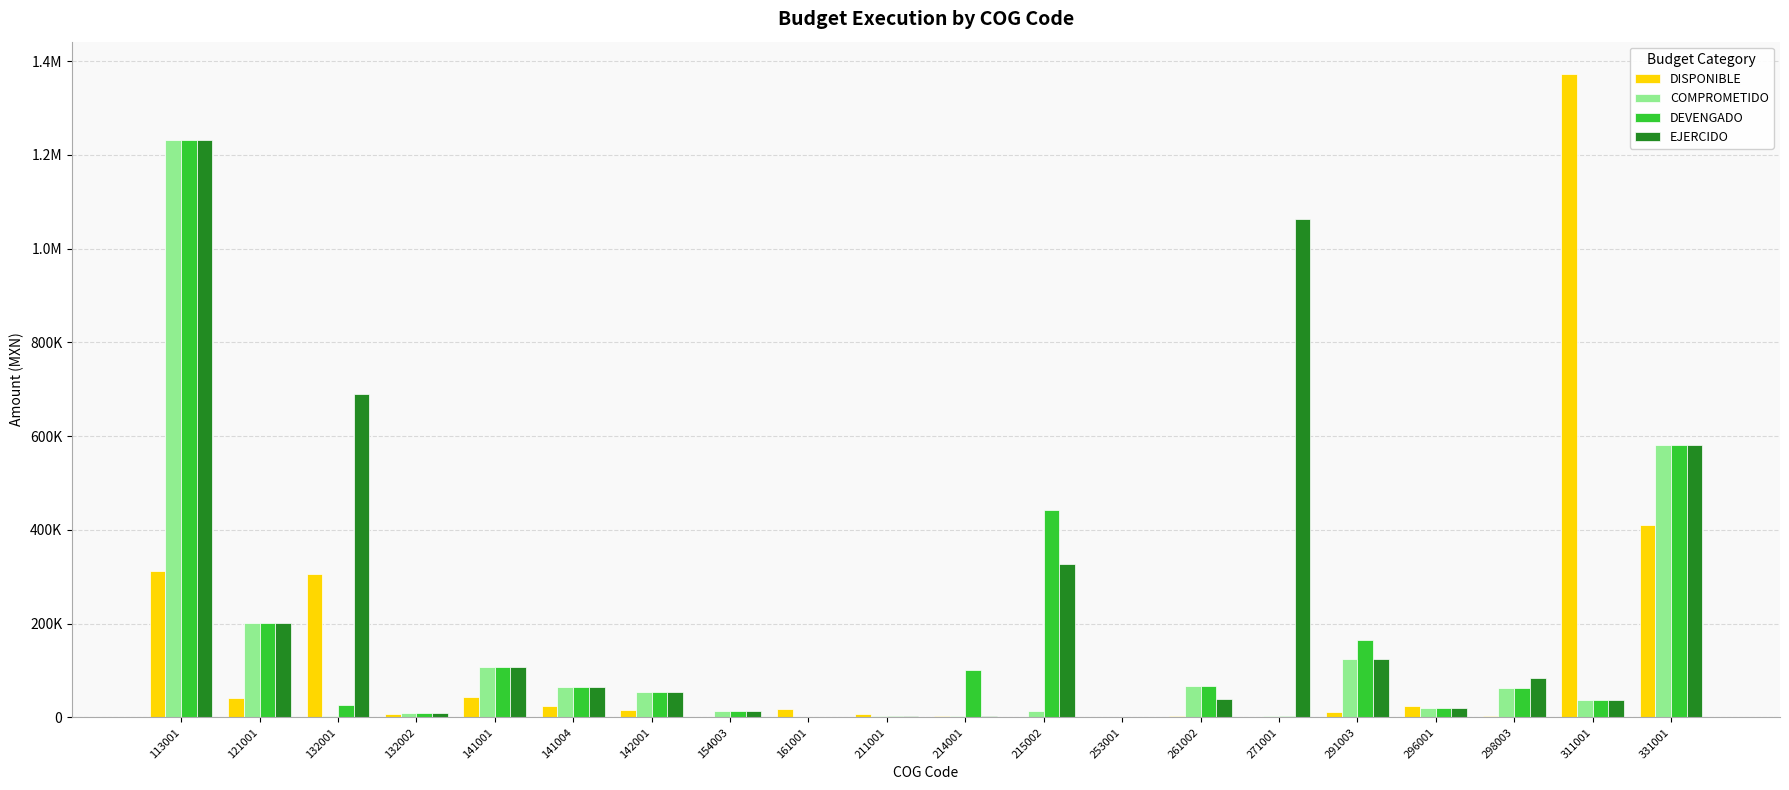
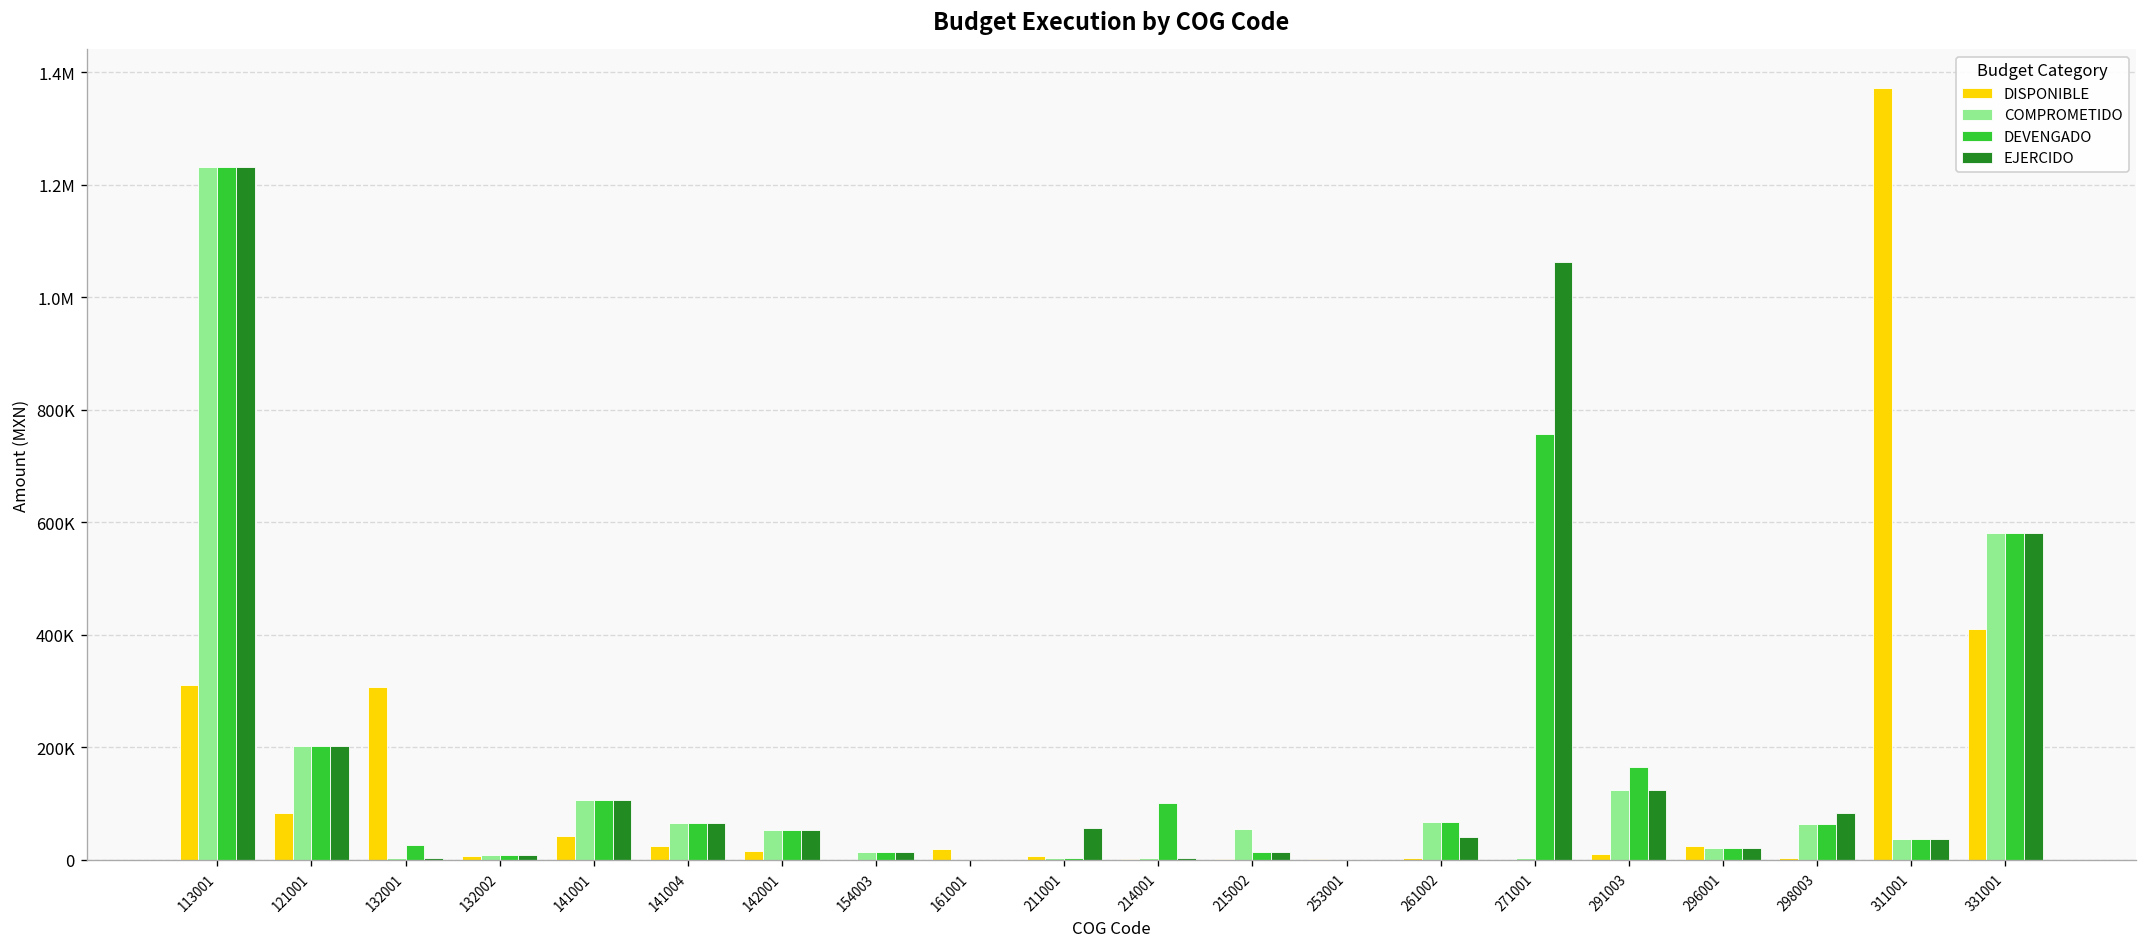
DISPONIBLE, 121001: 40000 -> 80000
EJERCIDO, 132001: 690000 -> 0
EJERCIDO, 211001: 0 -> 60000
COMPROMETIDO, 215002: 10000 -> 50000
DEVENGADO, 215002: 440000 -> 10000
EJERCIDO, 215002: 330000 -> 10000
DEVENGADO, 271001: 0 -> 760000
